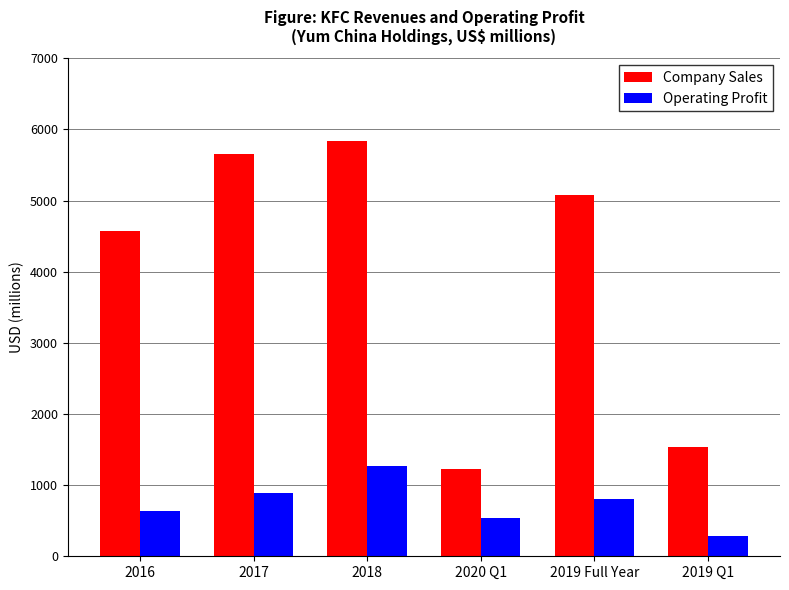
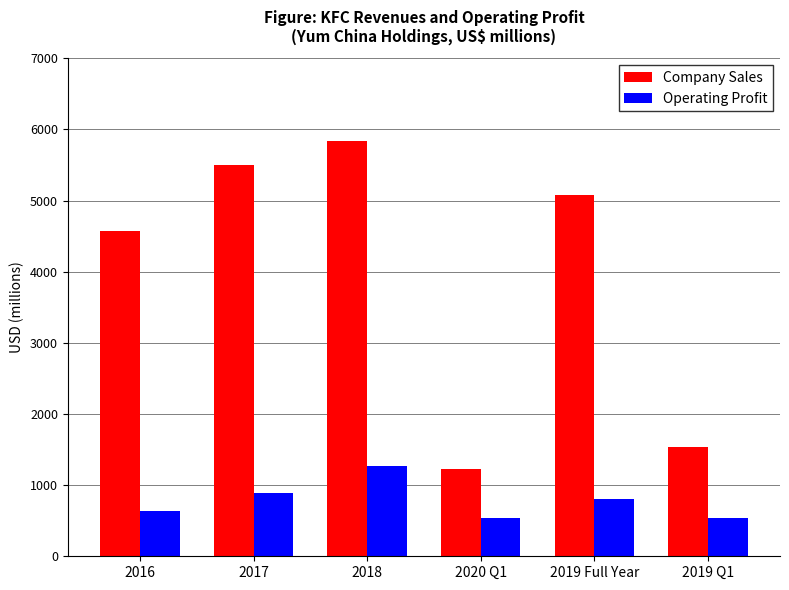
Company Sales, 2017: 5700 -> 5500
Operating Profit, 2019 Q1: 300 -> 500
